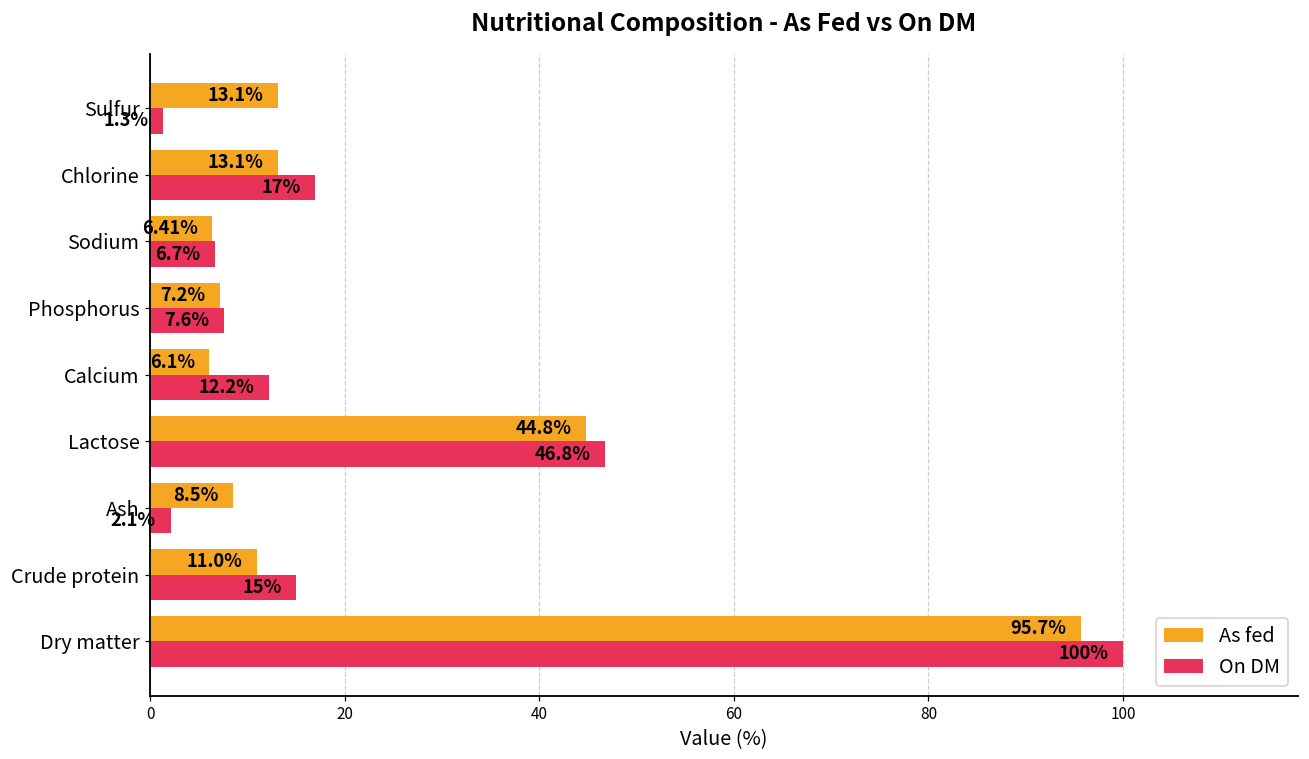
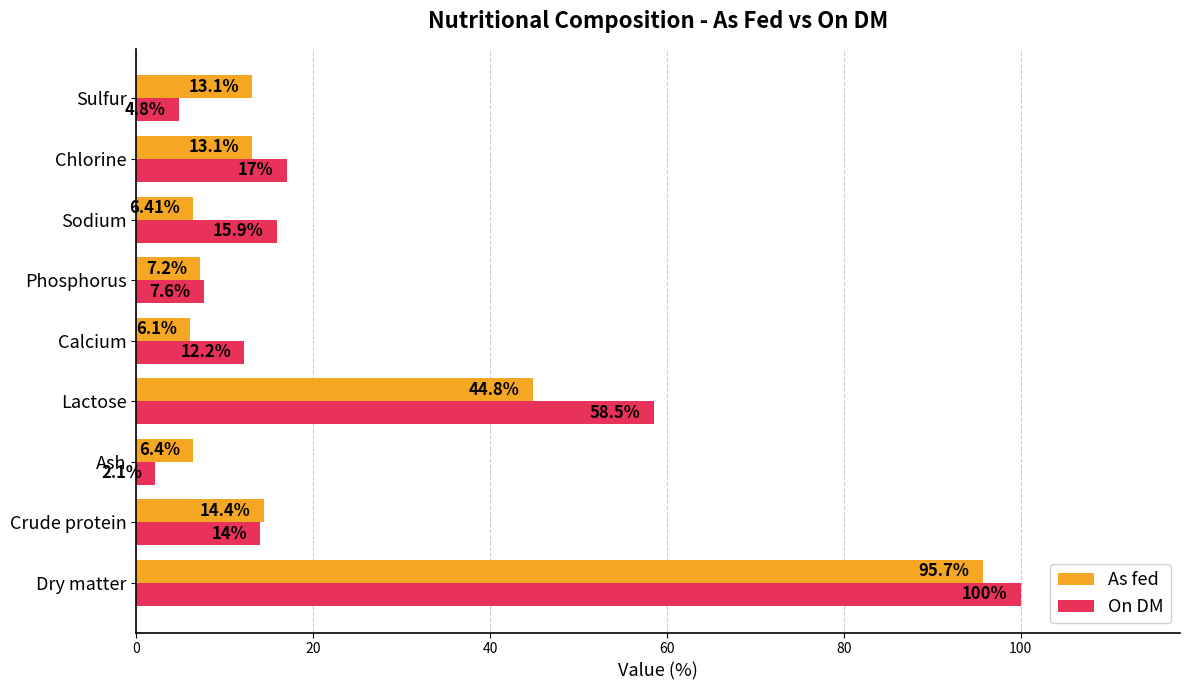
On DM, Sulfur: 1.3% -> 4.8%
On DM, Sodium: 6.7% -> 15.9%
On DM, Lactose: 46.8% -> 58.5%
As fed, Ash: 8.5% -> 6.4%
As fed, Crude protein: 11.0% -> 14.4%
On DM, Crude protein: 15% -> 14%
